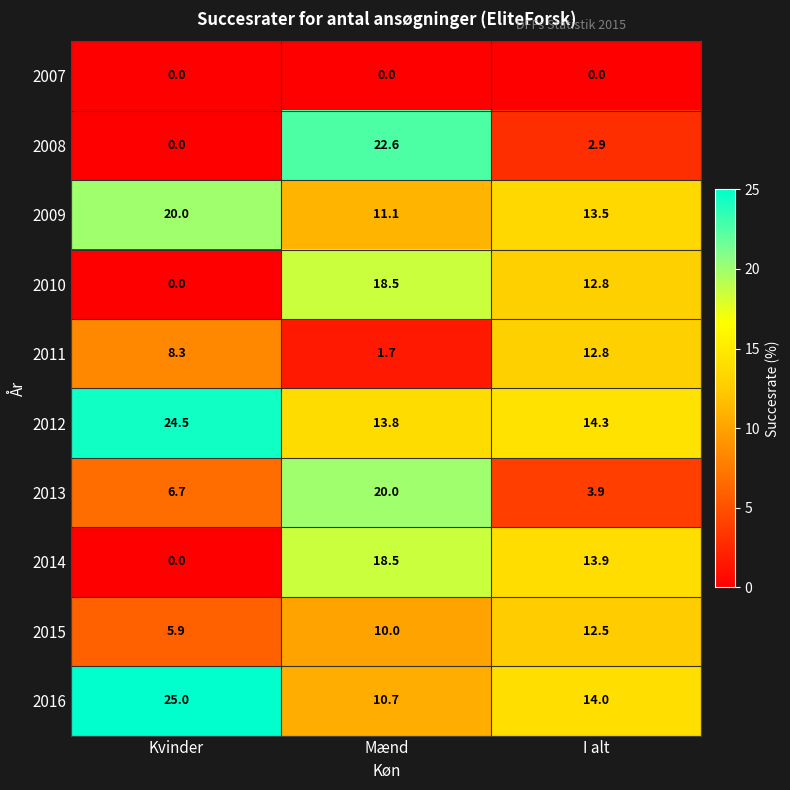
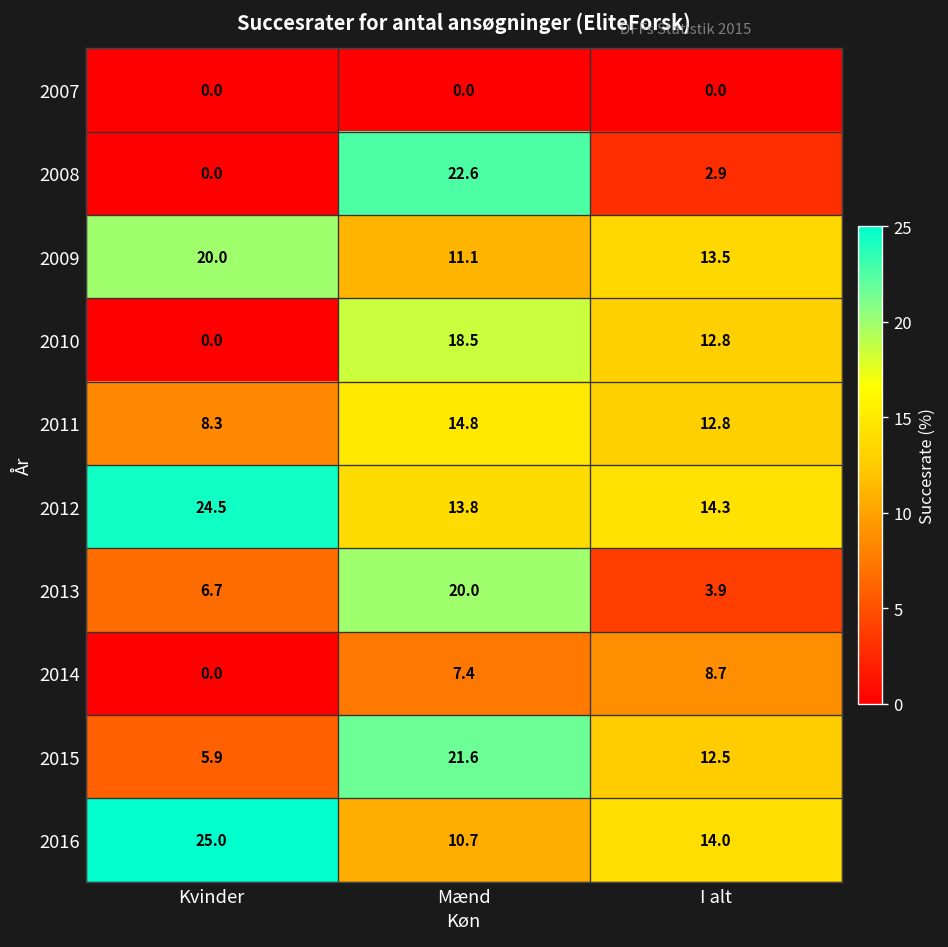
2011, Mænd: 1.7 -> 14.8
2014, Mænd: 18.5 -> 7.4
2014, I alt: 13.9 -> 8.7
2015, Mænd: 10.0 -> 21.6
